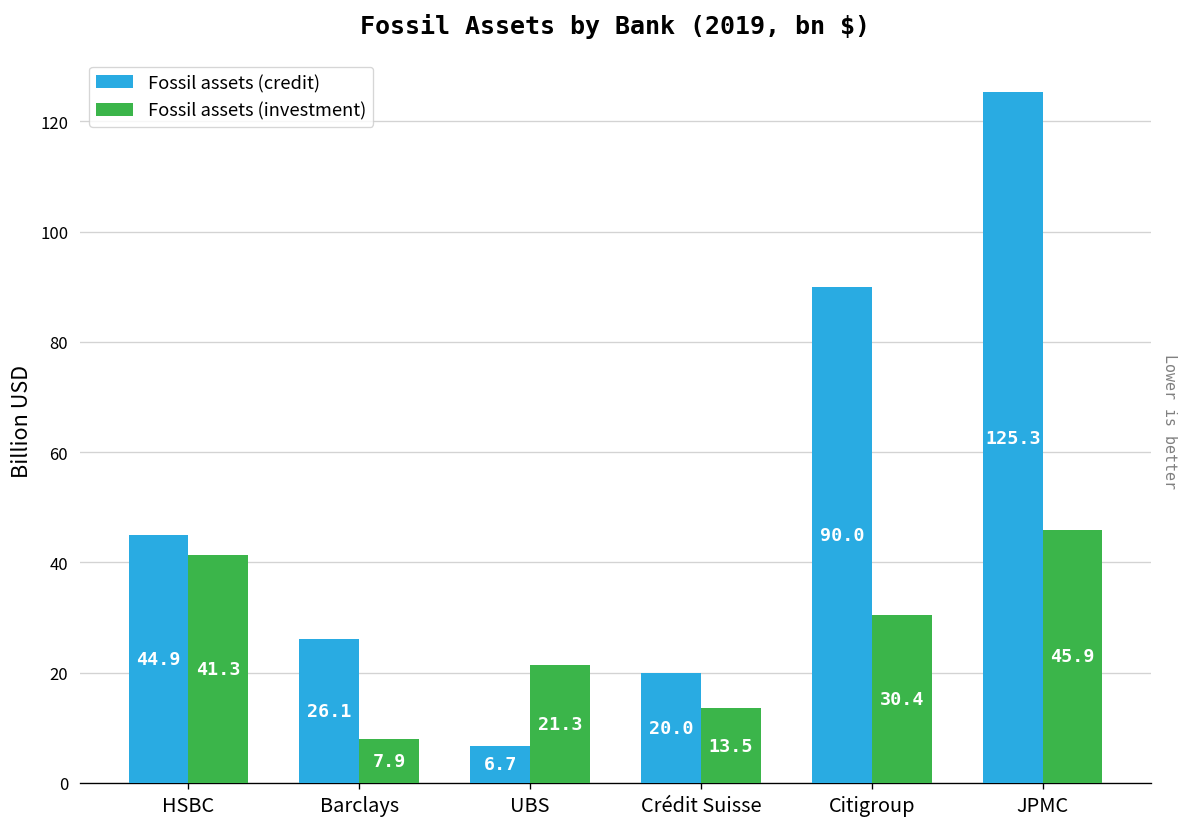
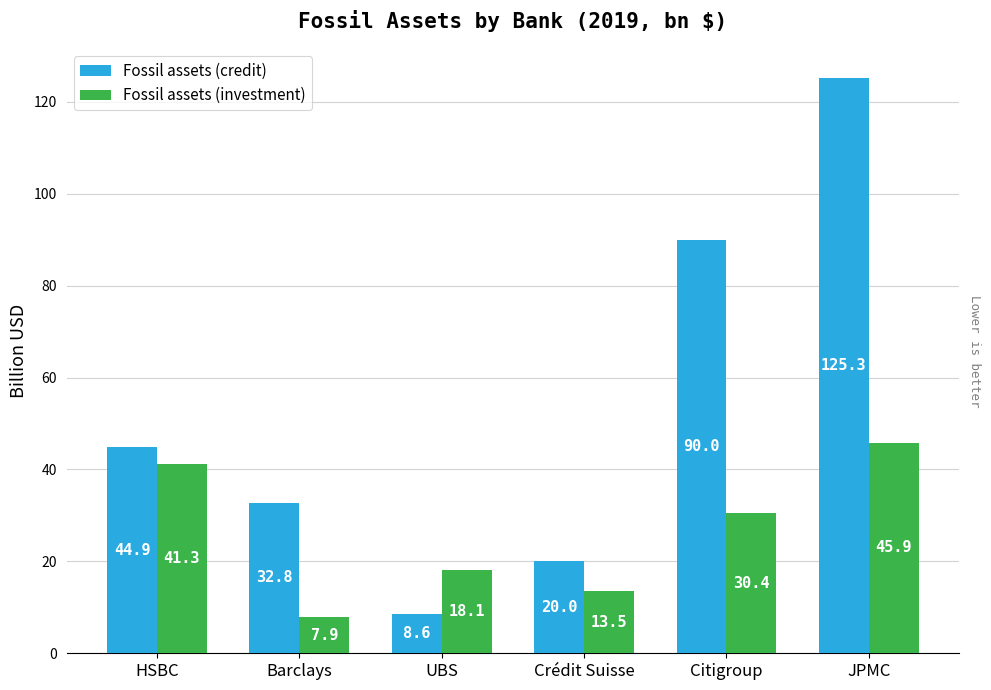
Fossil assets (credit), Barclays: 26.1 -> 32.8
Fossil assets (credit), UBS: 6.7 -> 8.6
Fossil assets (investment), UBS: 21.3 -> 18.1
